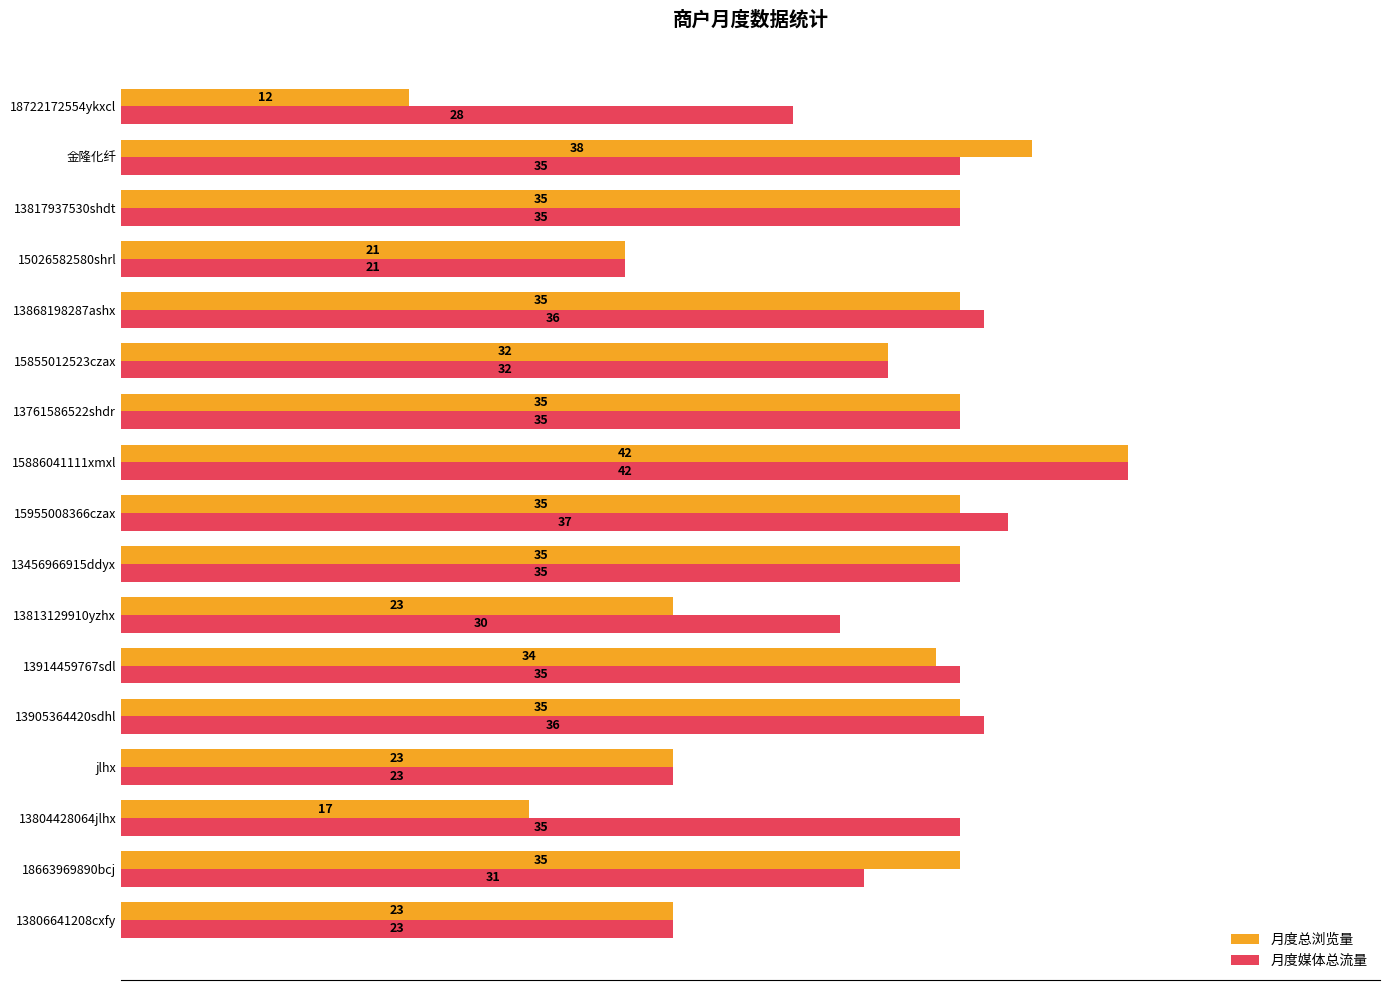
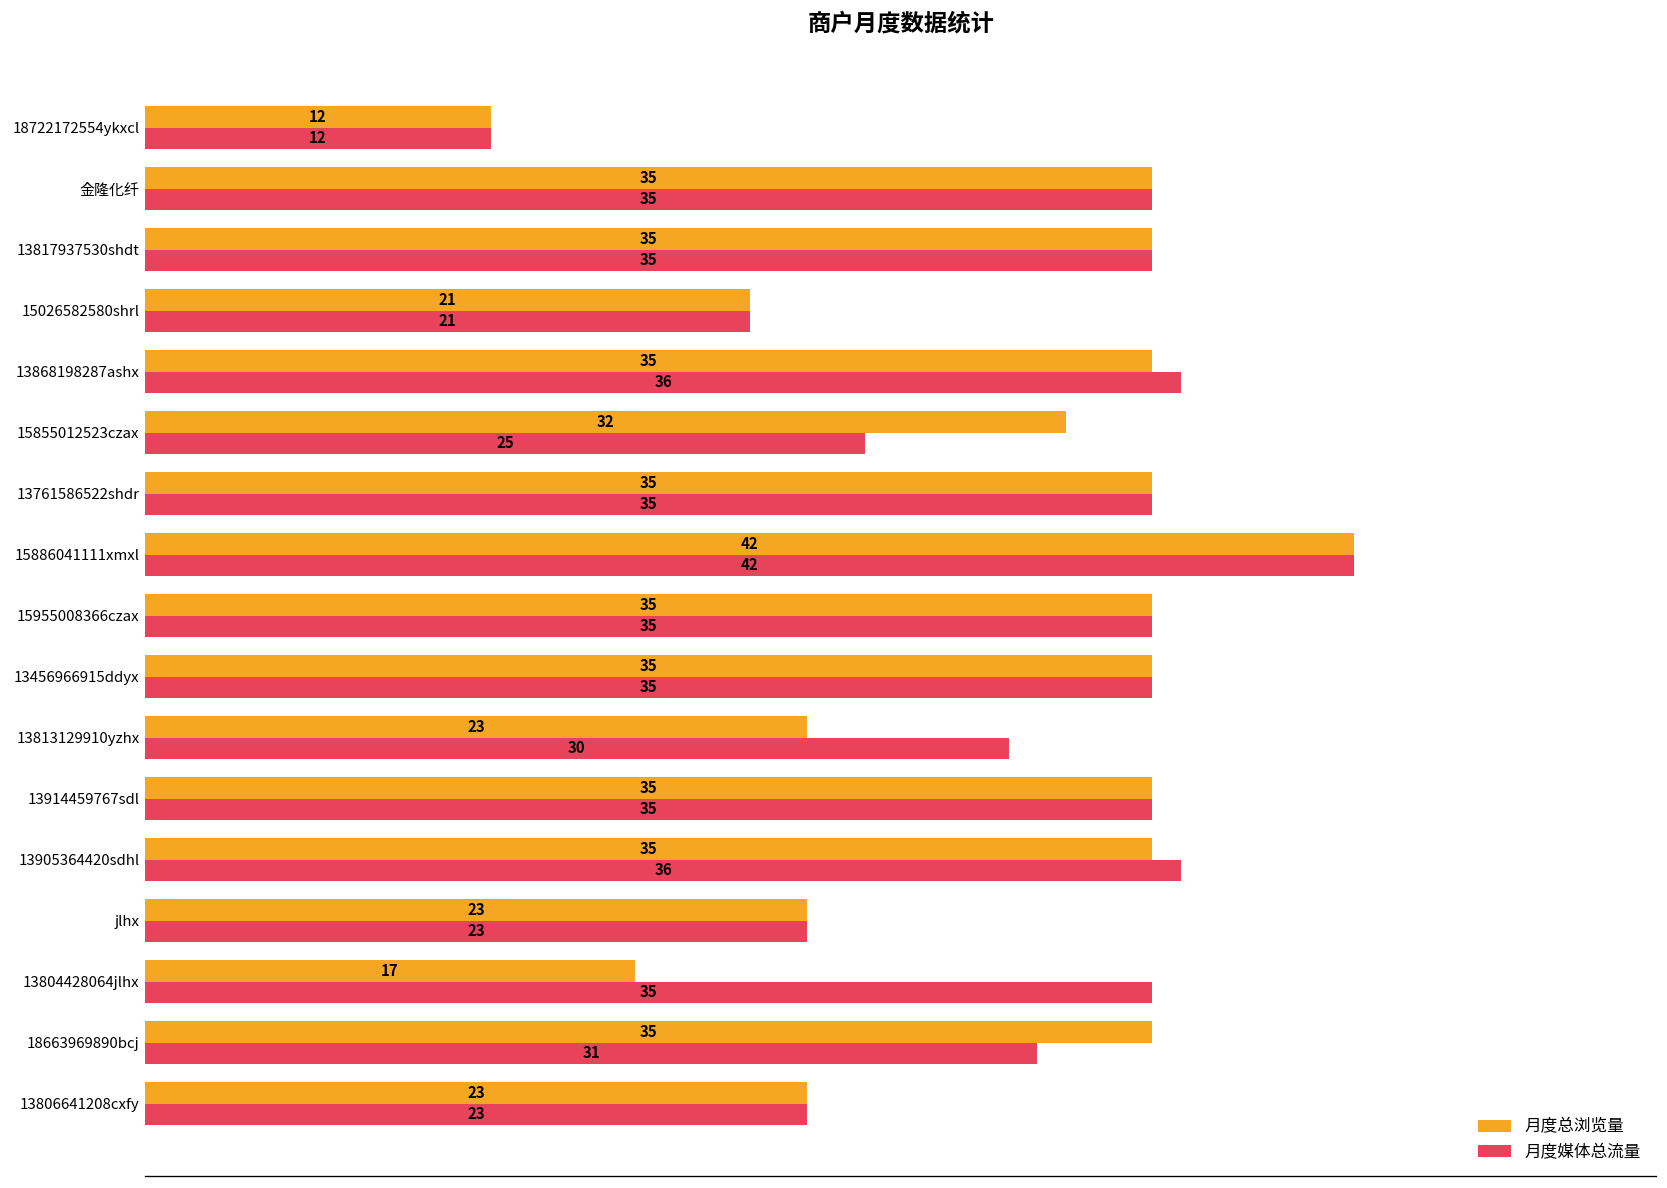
月度媒体总流量, 18722172554ykxcl: 28 -> 12
月度总浏览量, 金隆化纤: 38 -> 35
月度媒体总流量, 15855012523czax: 32 -> 25
月度媒体总流量, 15955008366czax: 37 -> 35
月度总浏览量, 13914459767sdl: 34 -> 35
